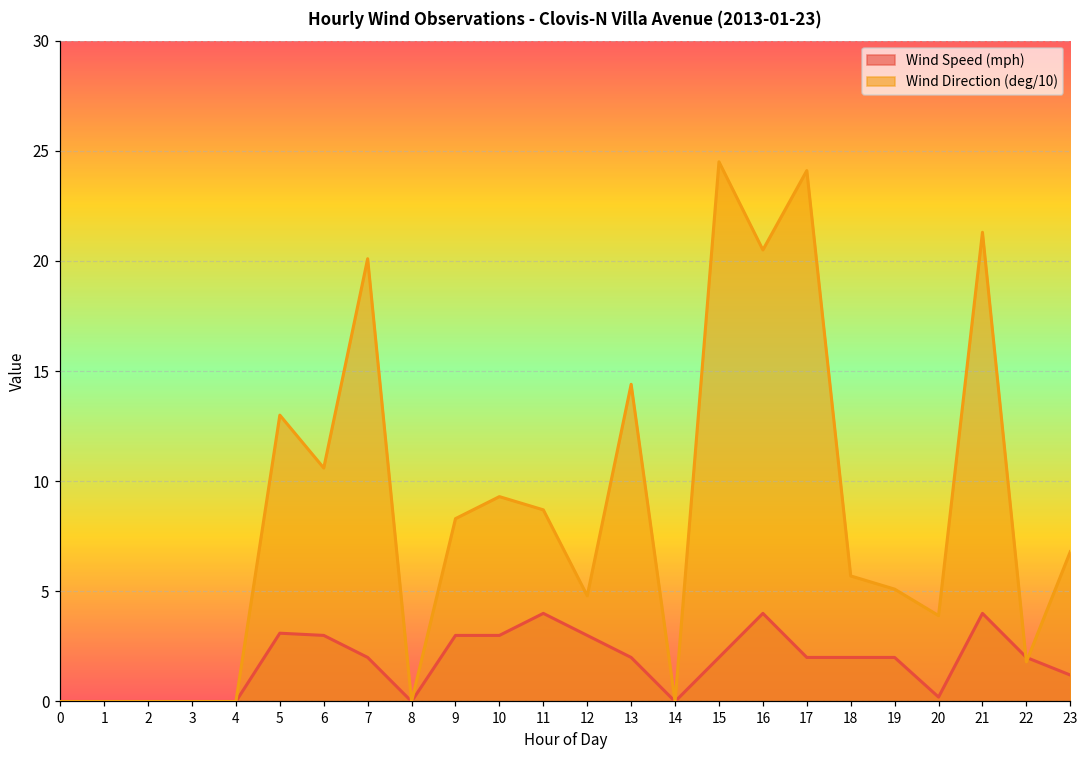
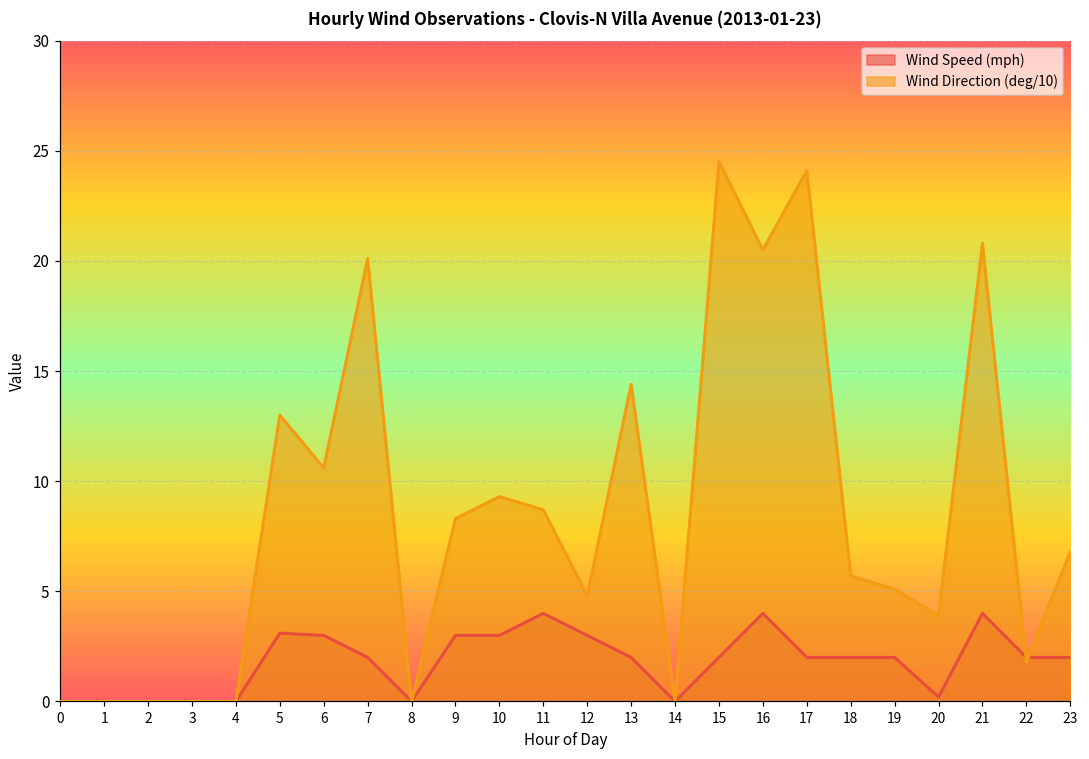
Wind Direction (deg/10), 21: 21.3 -> 20.8
Wind Speed (mph), 23: 1.2 -> 2.0
